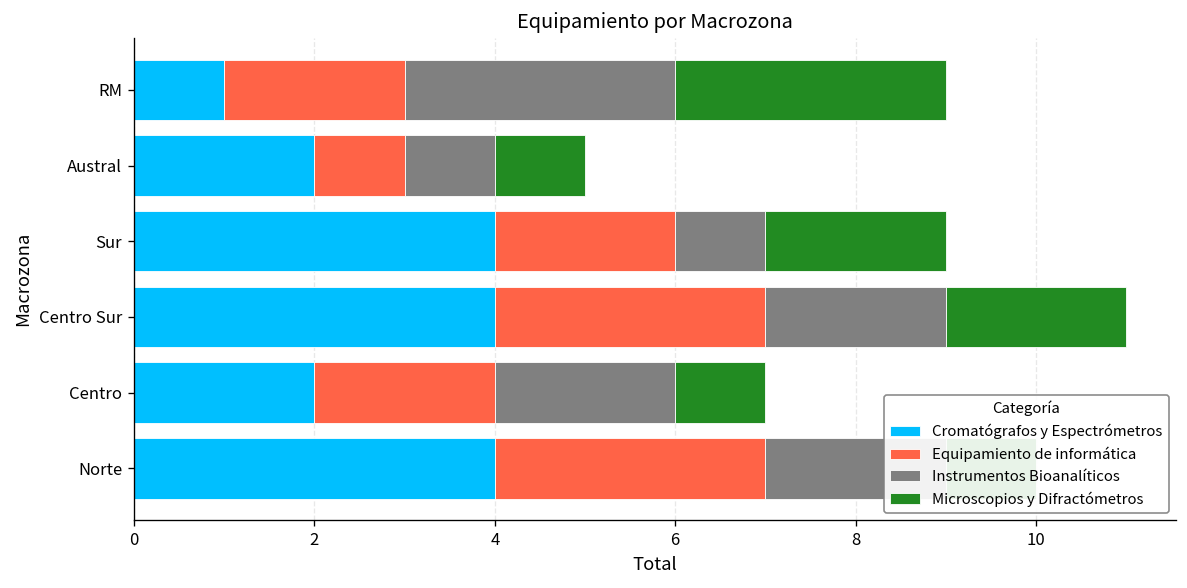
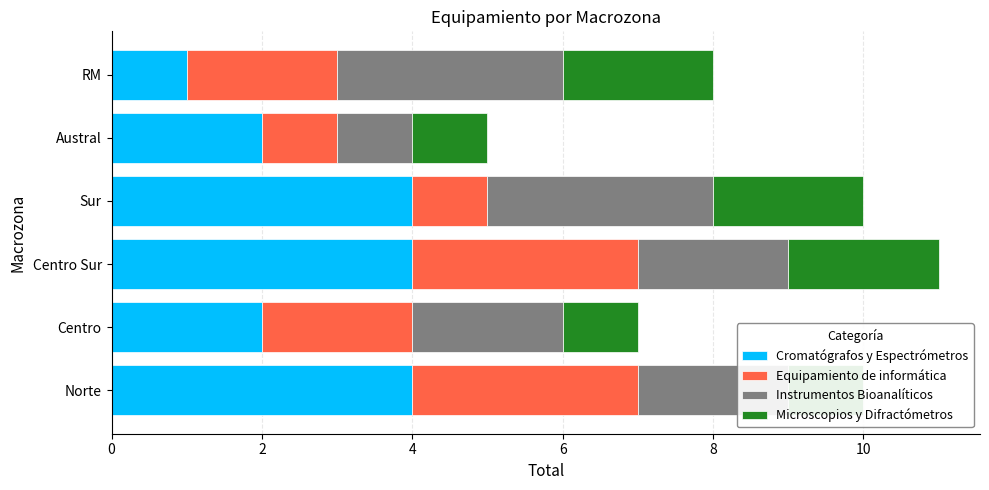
Microscopios y Difractómetros, RM: 3 -> 2
Equipamiento de informática, Sur: 2 -> 1
Instrumentos Bioanalíticos, Sur: 1 -> 3
